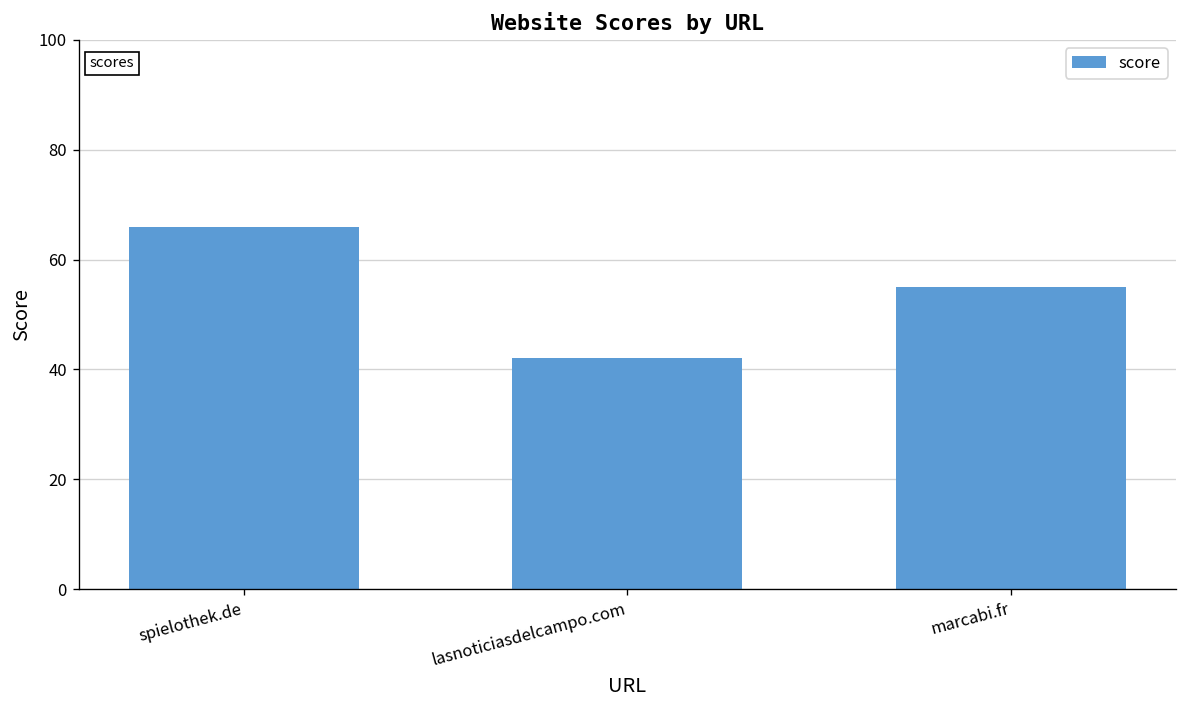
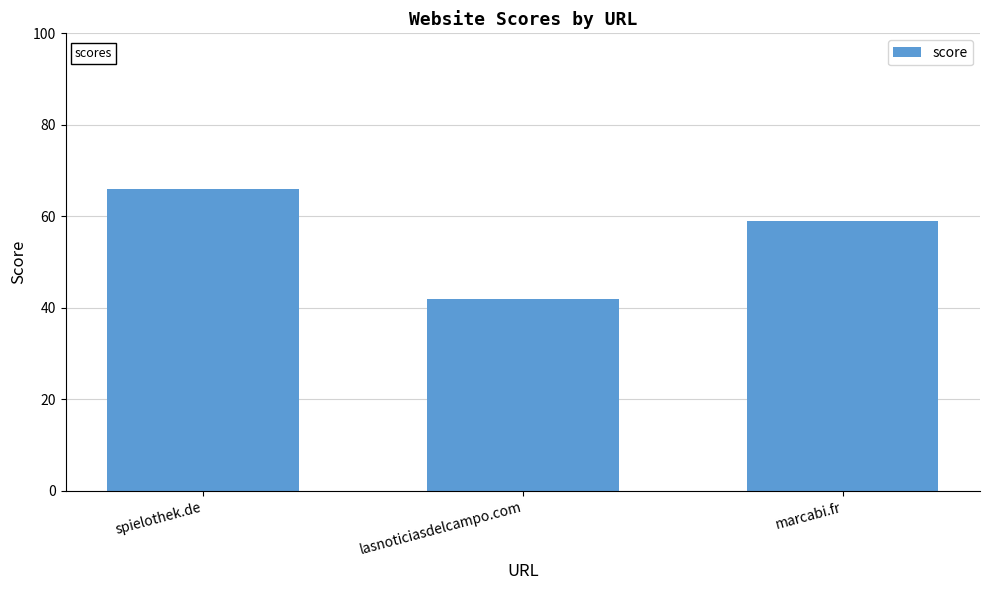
marcabi.fr: 55 -> 59
